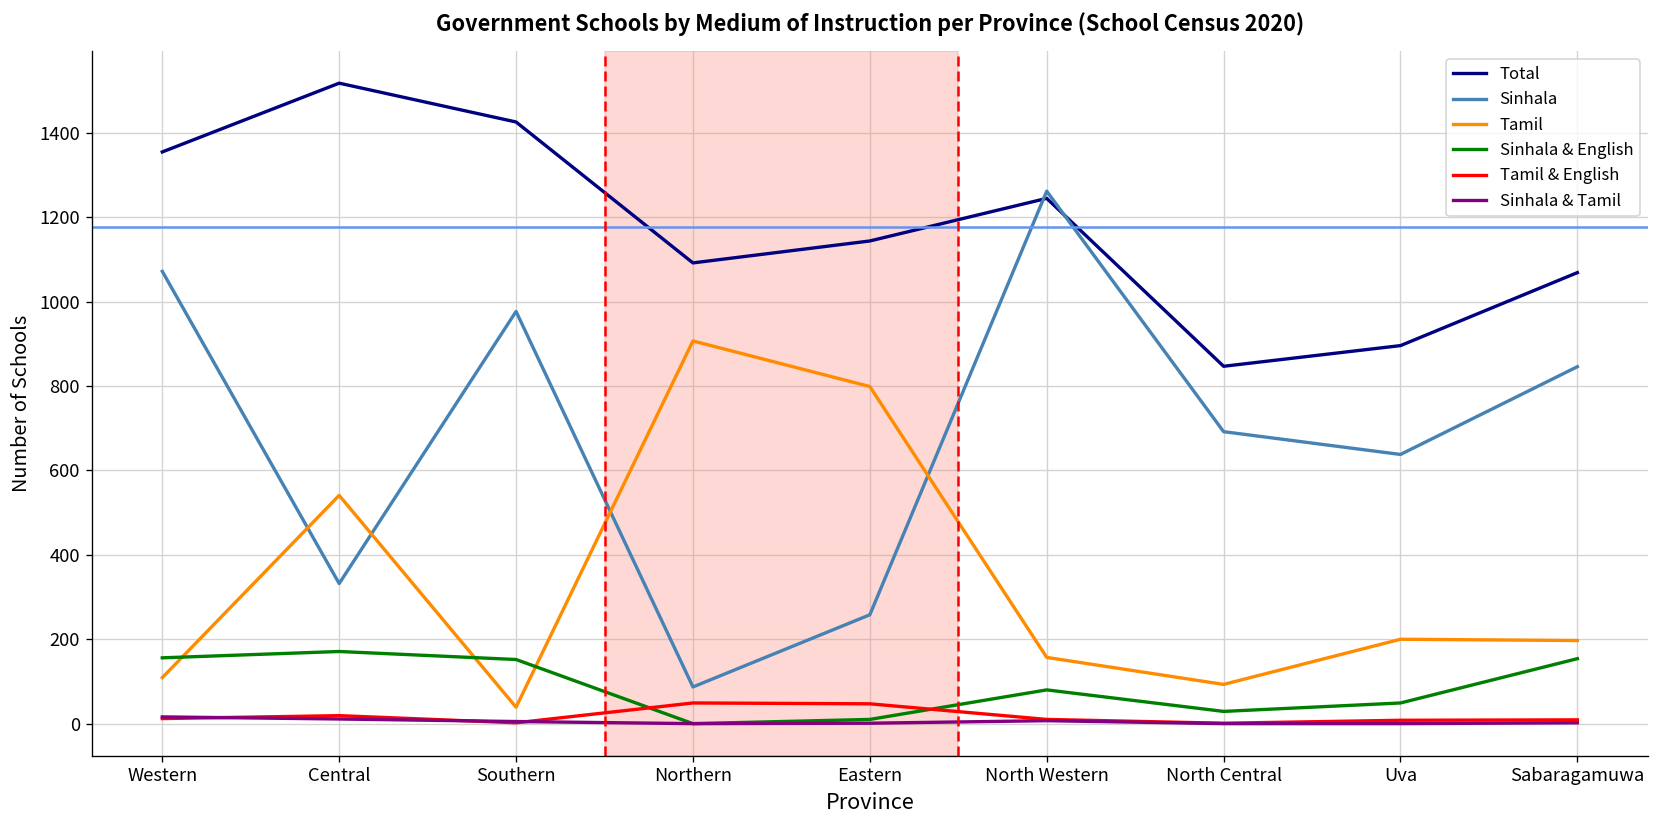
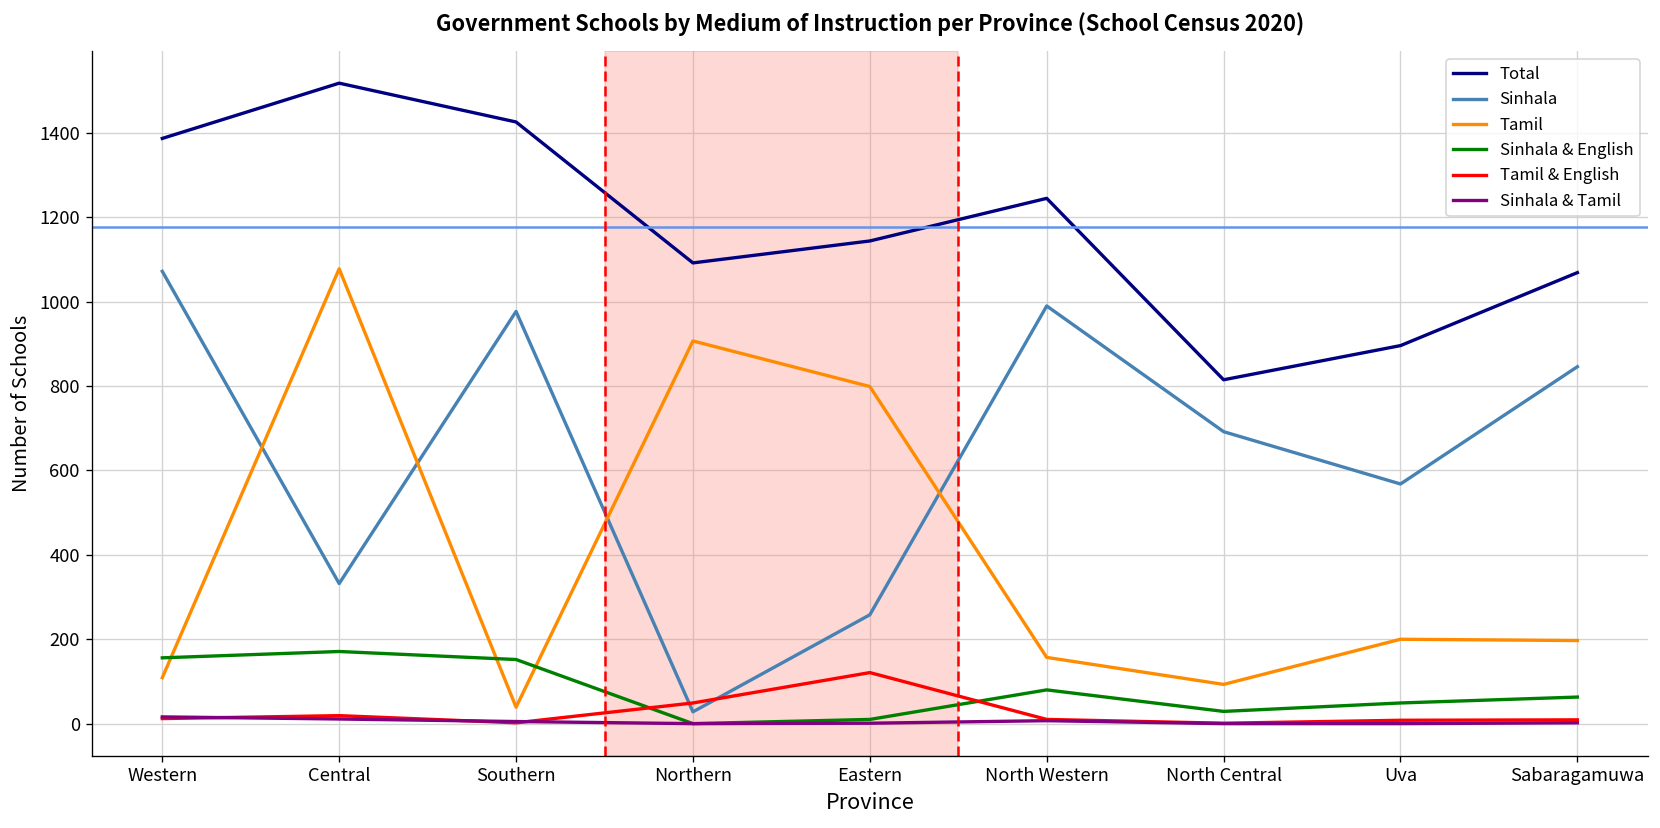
Total, Western: 1360 -> 1390
Tamil, Central: 540 -> 1080
Sinhala, Northern: 90 -> 30
Tamil & English, Eastern: 50 -> 120
Sinhala, North Western: 1260 -> 990
Total, North Central: 850 -> 820
Sinhala, Uva: 640 -> 570
Sinhala & English, Sabaragamuwa: 150 -> 60
